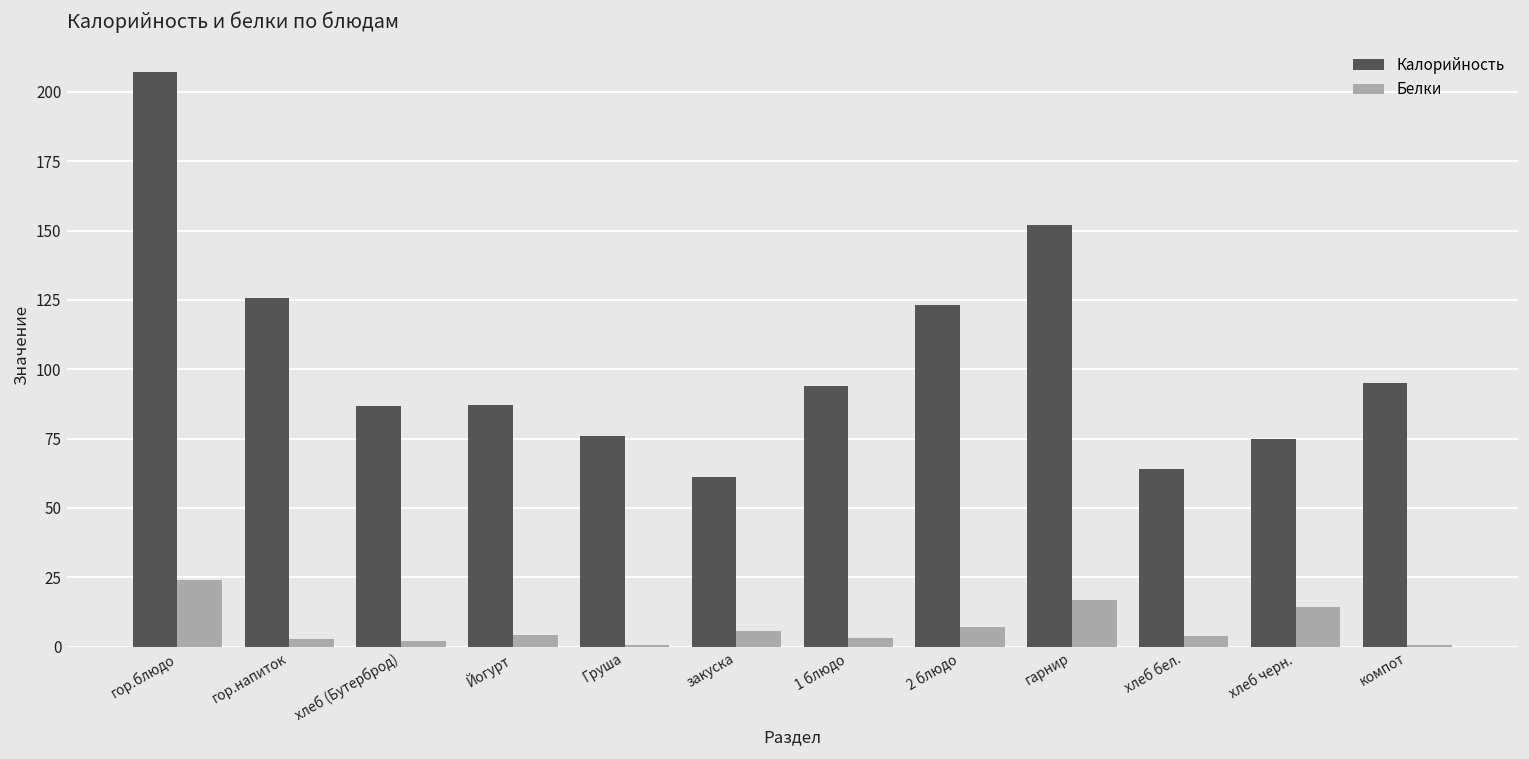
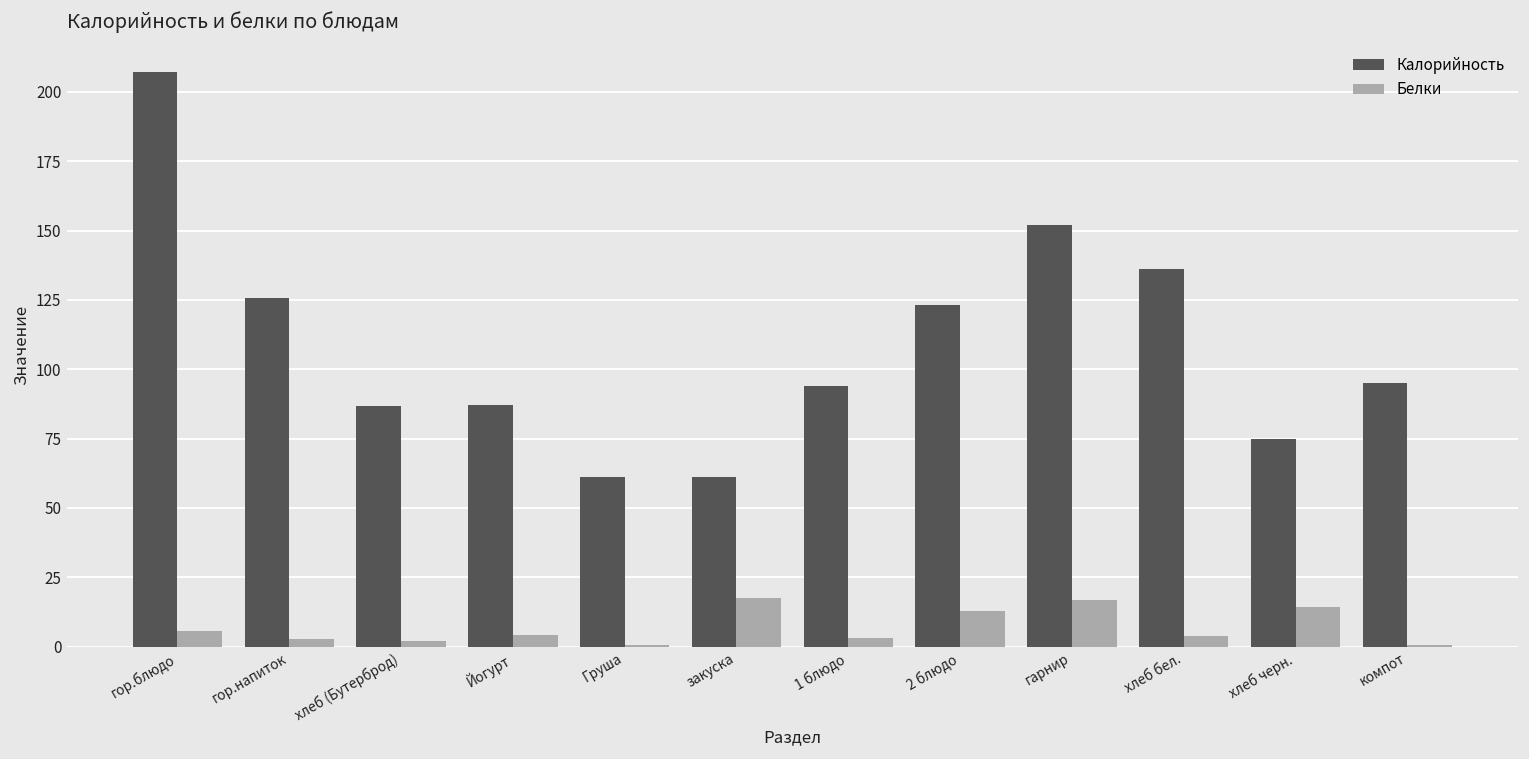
Белки, гор.блюдо: 24 -> 6
Калорийность, Груша: 76 -> 61
Белки, закуска: 6 -> 18
Белки, 2 блюдо: 7 -> 13
Калорийность, хлеб бел.: 64 -> 136
